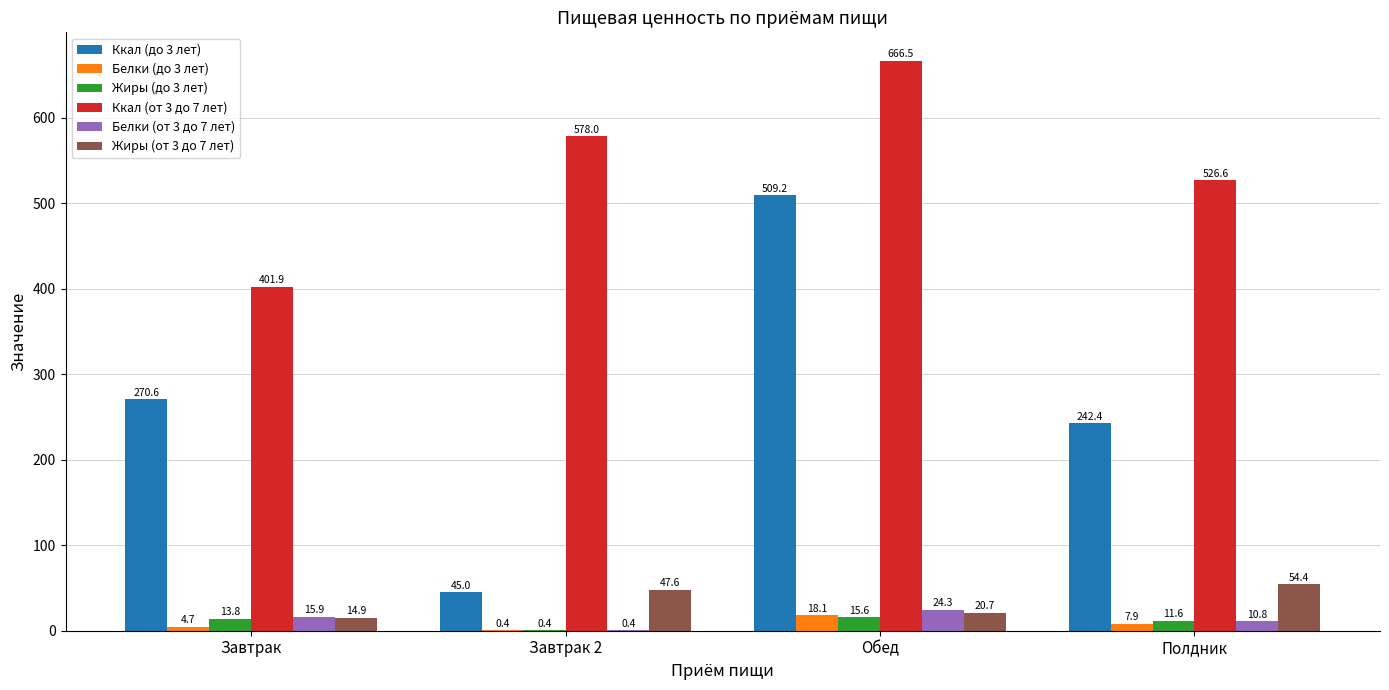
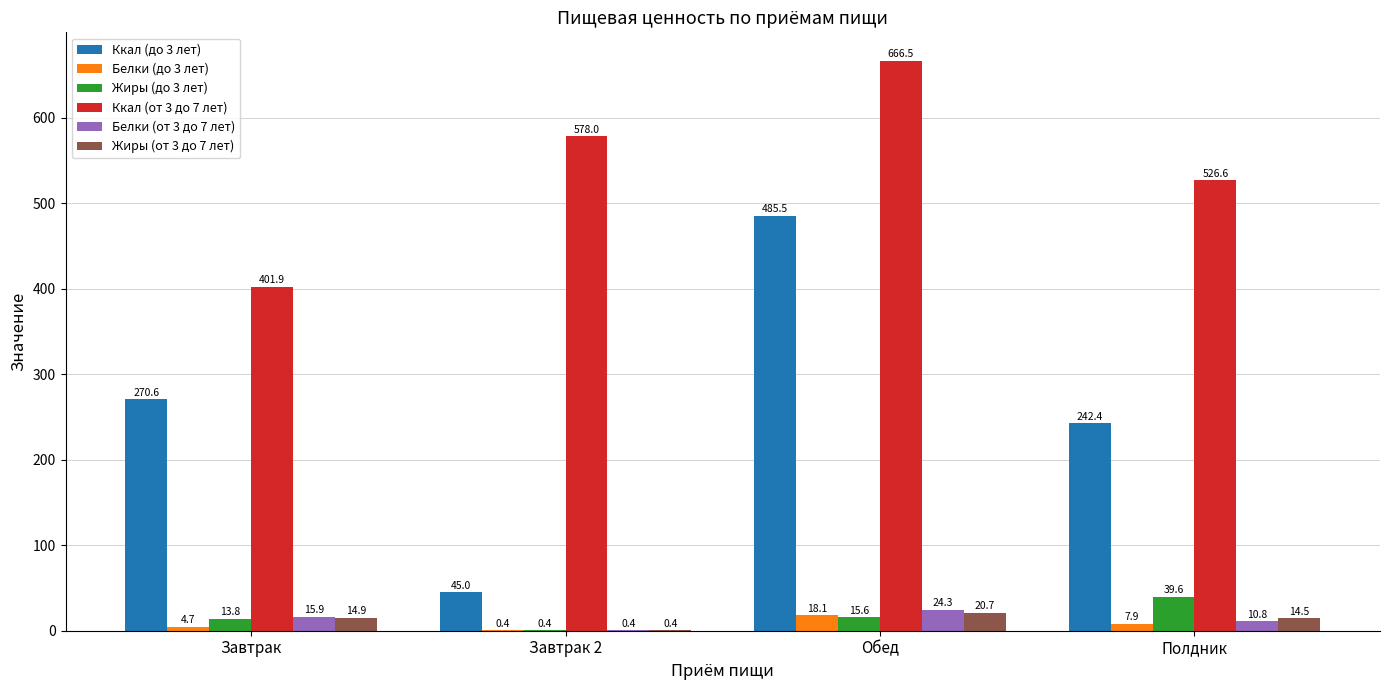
Жиры (от 3 до 7 лет), Завтрак 2: 47.6 -> 0.4
Ккал (до 3 лет), Обед: 509.2 -> 485.5
Жиры (до 3 лет), Полдник: 11.6 -> 39.6
Жиры (от 3 до 7 лет), Полдник: 54.4 -> 14.5
